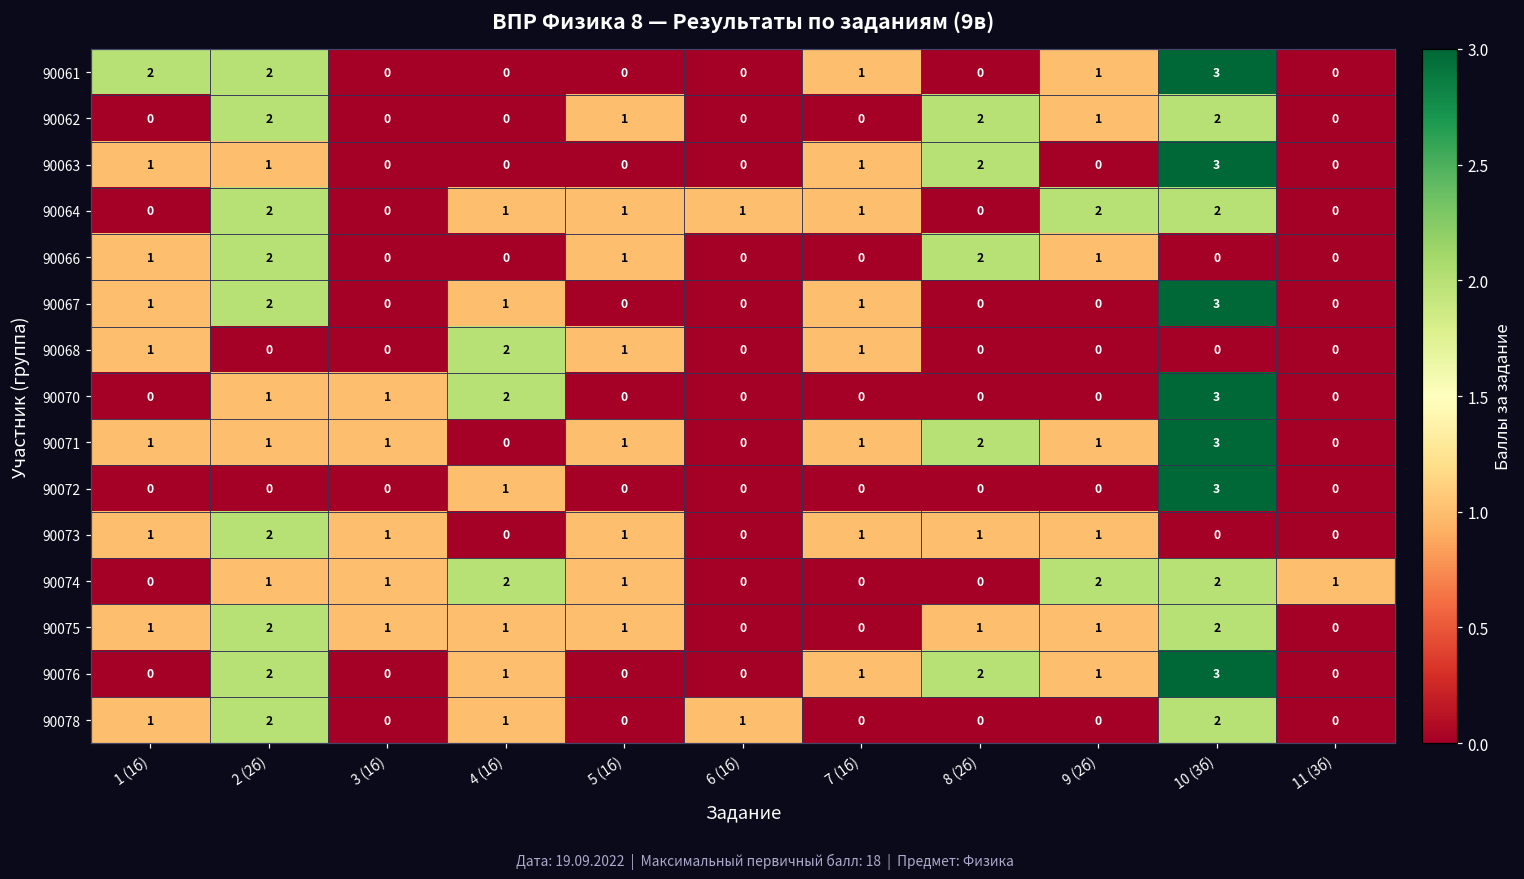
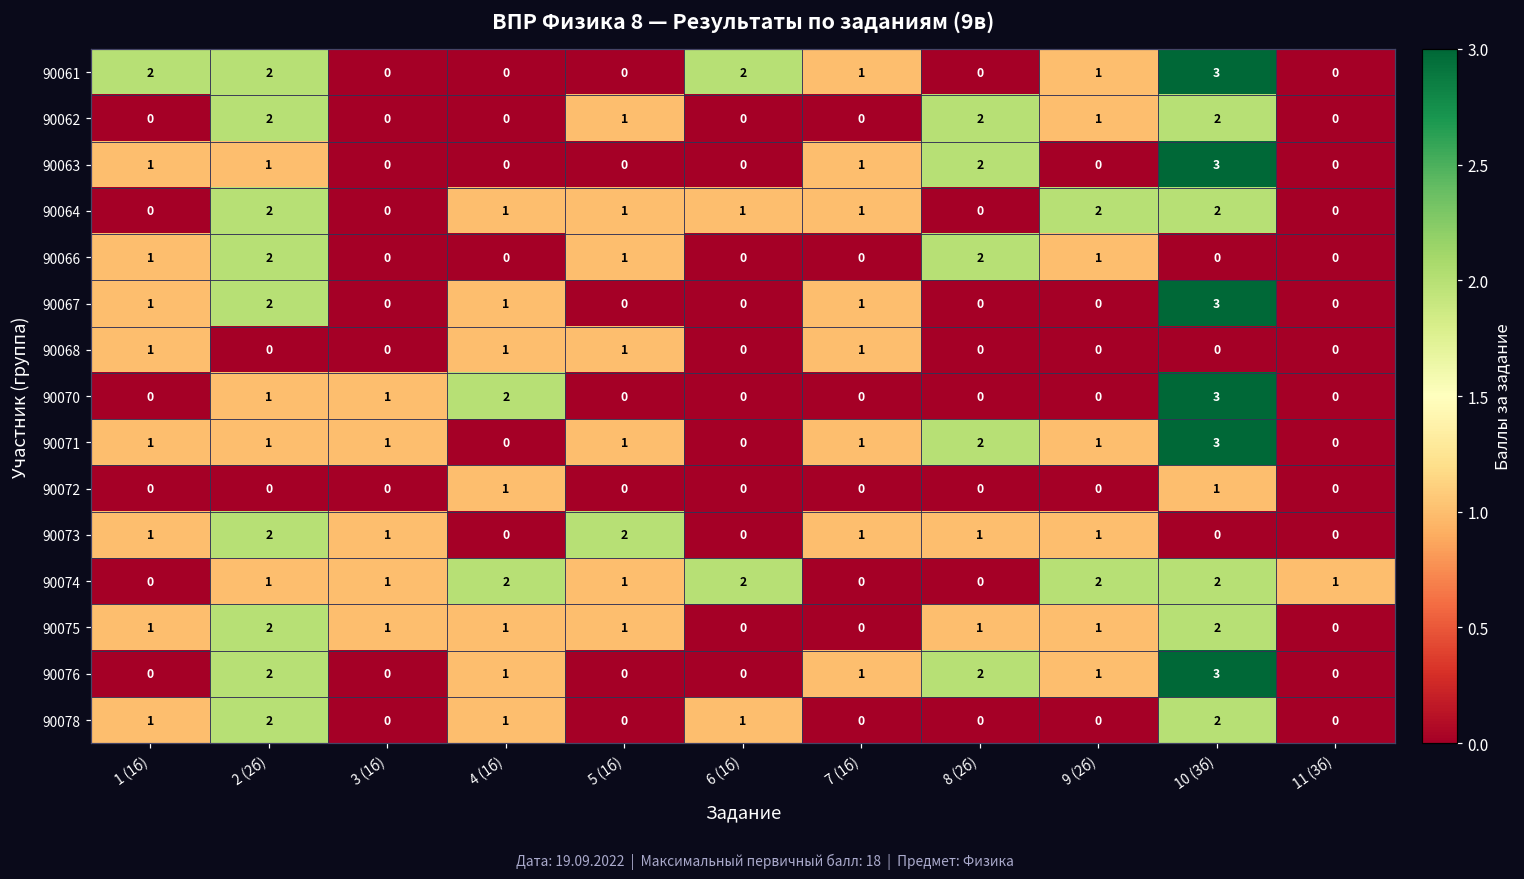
90061, 6 (1б): 0 -> 2
90068, 4 (1б): 2 -> 1
90072, 10 (3б): 3 -> 1
90073, 5 (1б): 1 -> 2
90074, 6 (1б): 0 -> 2
